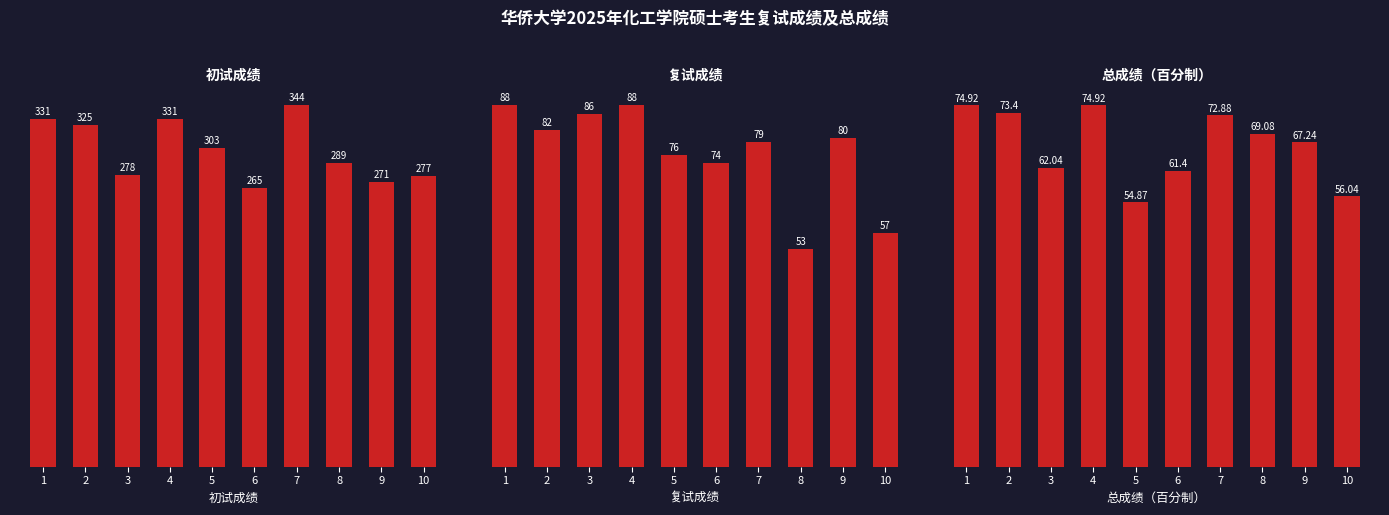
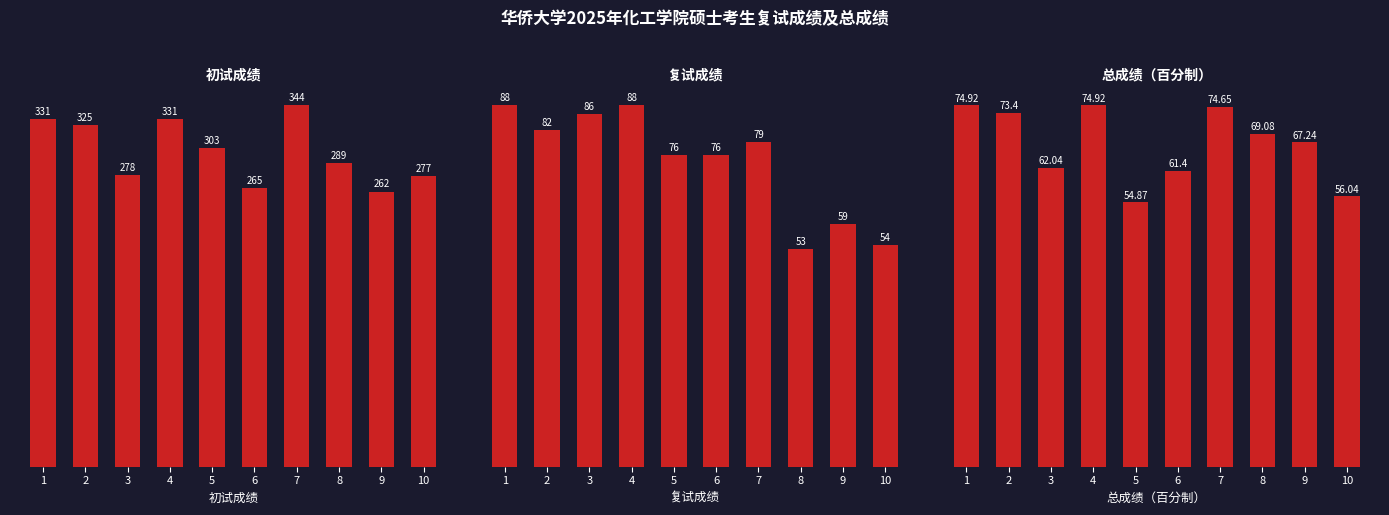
初试成绩, 9: 271 -> 262
复试成绩, 6: 74 -> 76
复试成绩, 9: 80 -> 59
复试成绩, 10: 57 -> 54
总成绩（百分制）, 7: 72.88 -> 74.65
